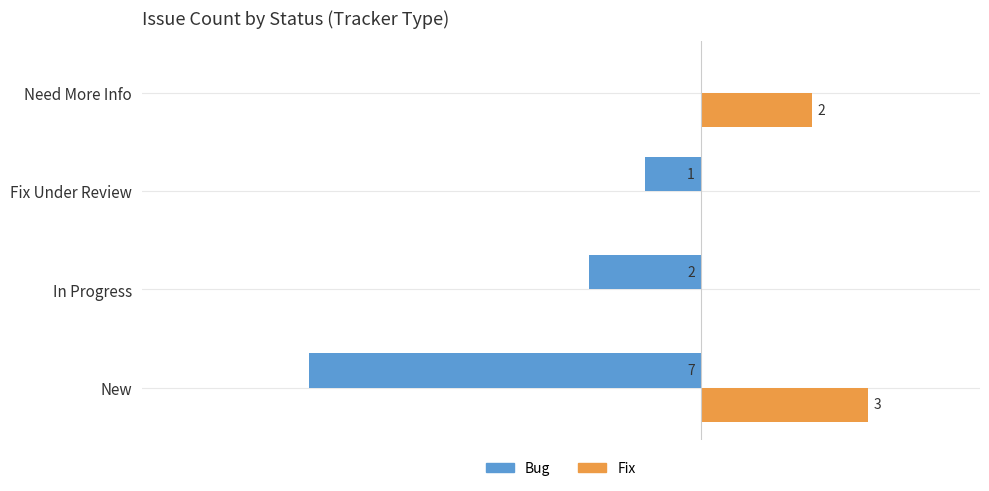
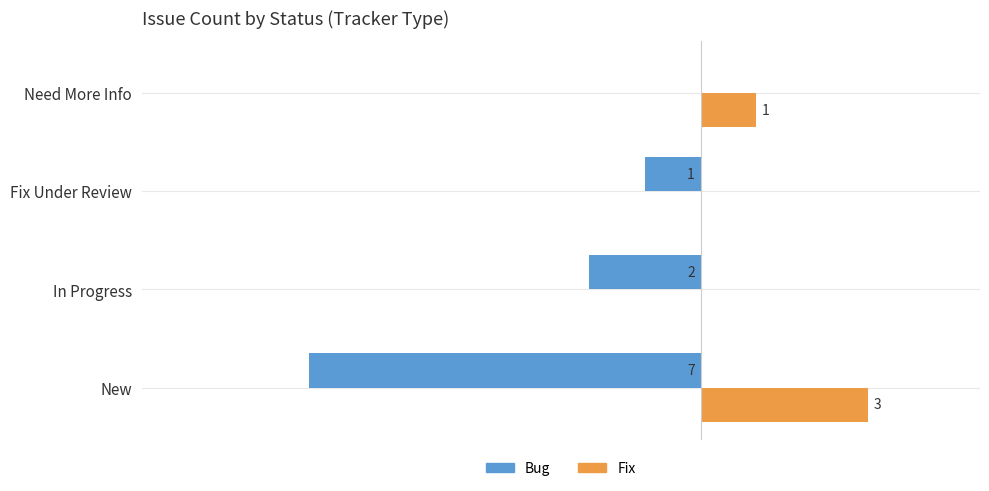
Fix, Need More Info: 2 -> 1
